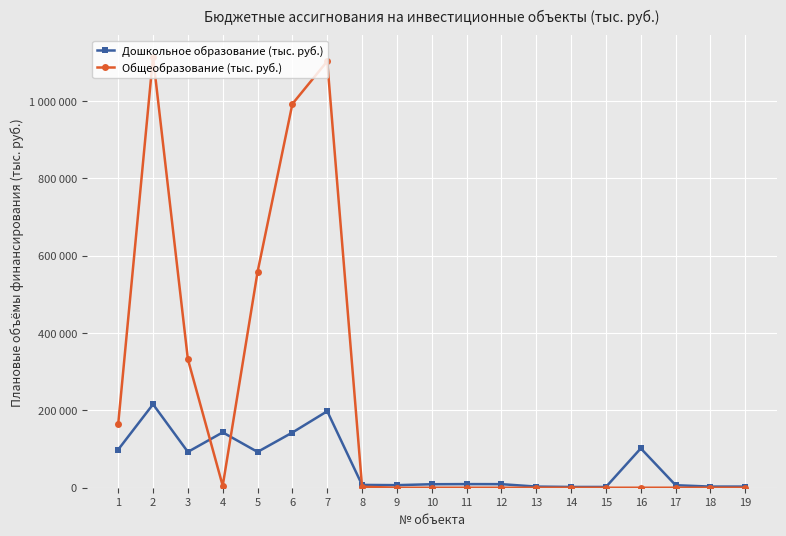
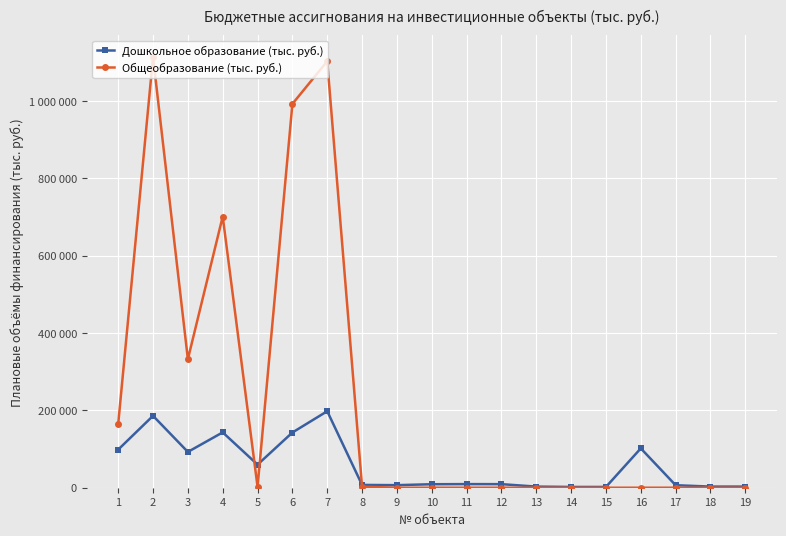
Дошкольное образование (тыс. руб.), 2: 220000 -> 190000
Общеобразование (тыс. руб.), 4: 10000 -> 700000
Дошкольное образование (тыс. руб.), 5: 90000 -> 60000
Общеобразование (тыс. руб.), 5: 560000 -> 0
